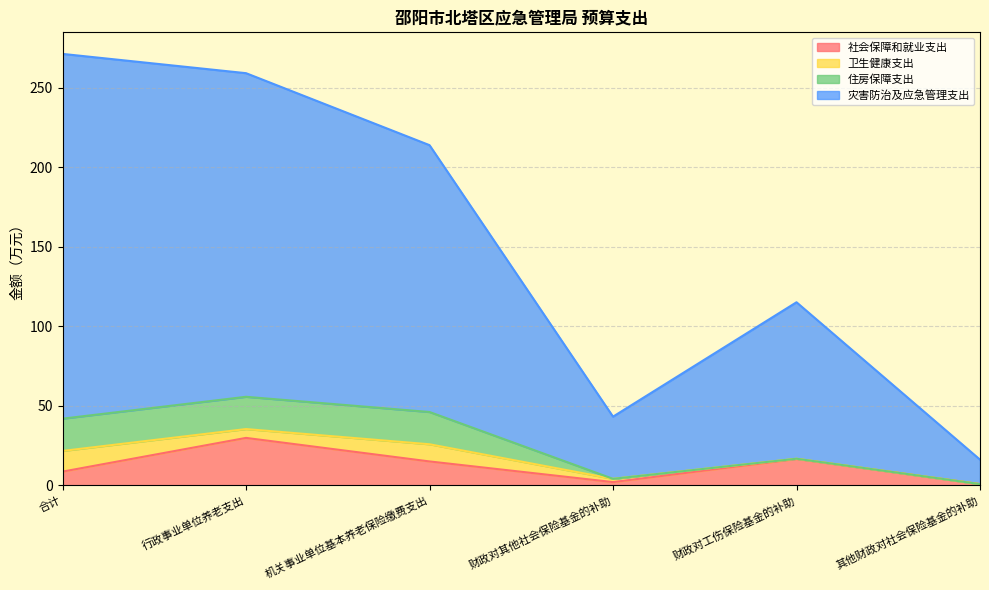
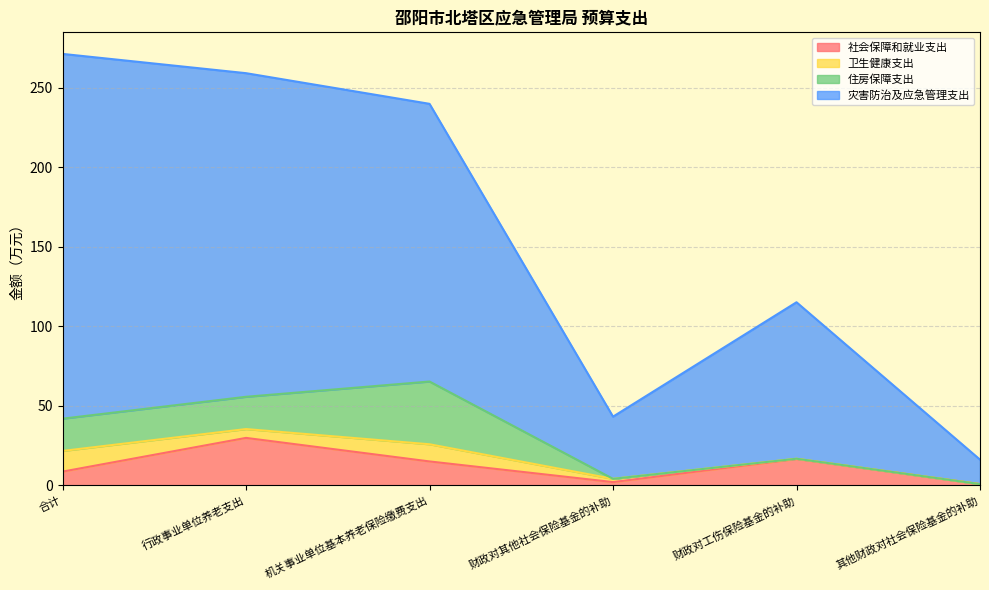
住房保障支出, 机关事业单位基本养老保险缴费支出: 20 -> 39
灾害防治及应急管理支出, 机关事业单位基本养老保险缴费支出: 168 -> 175
